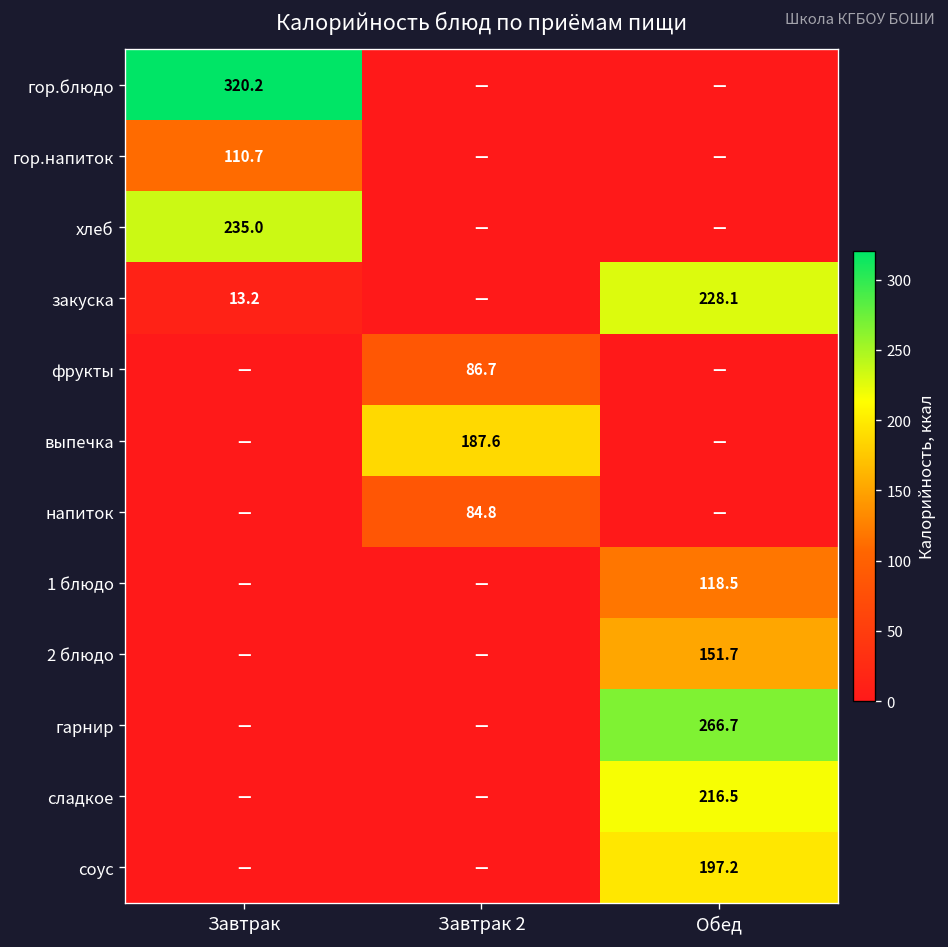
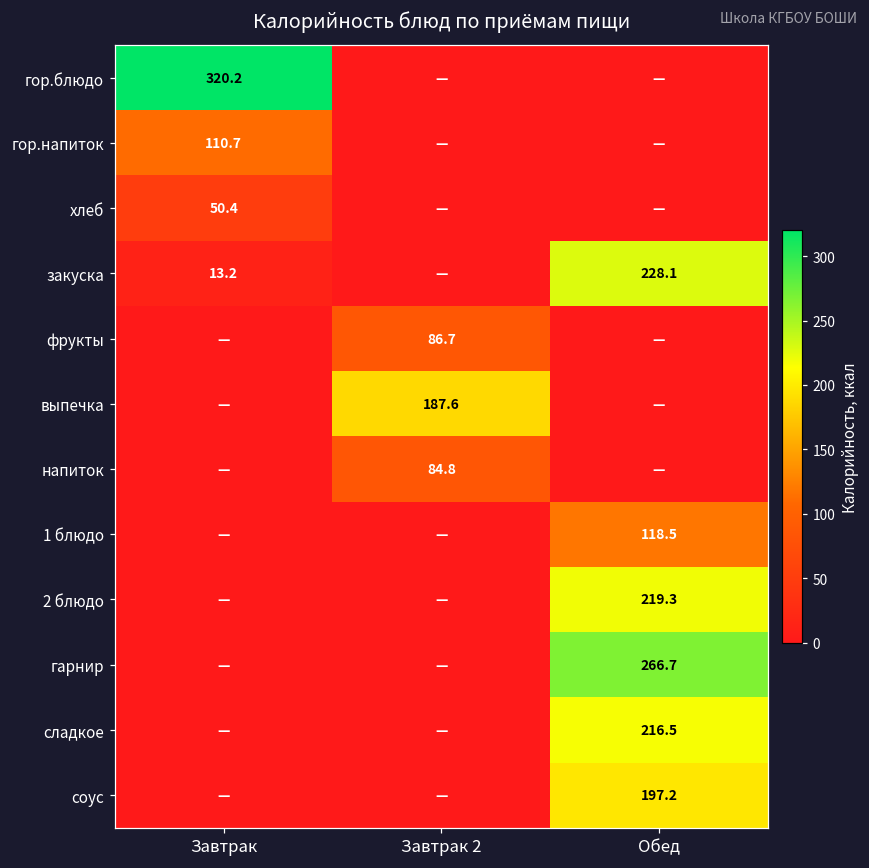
хлеб, Завтрак: 235.0 -> 50.4
2 блюдо, Обед: 151.7 -> 219.3
